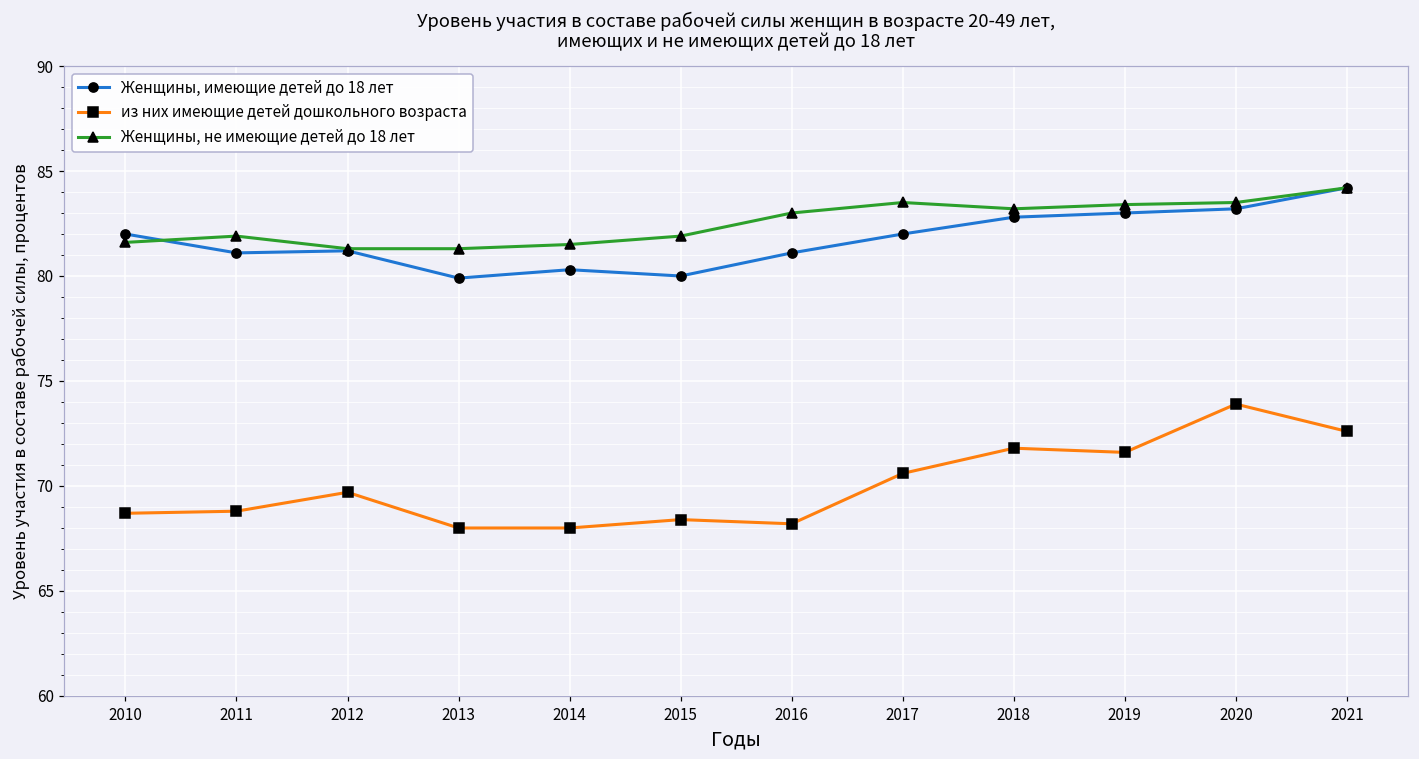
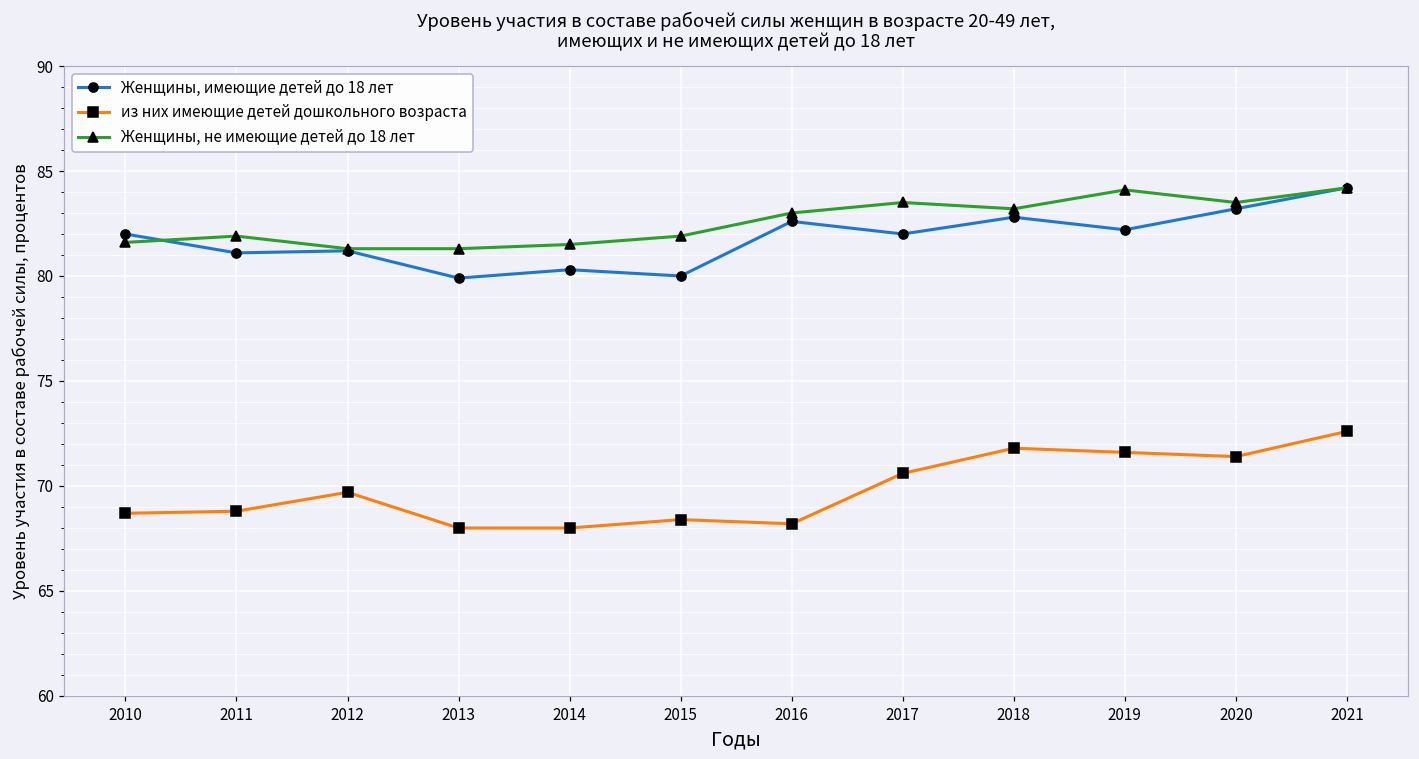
Женщины, имеющие детей до 18 лет, 2016: 81.1 -> 82.6
Женщины, имеющие детей до 18 лет, 2019: 83.0 -> 82.2
Женщины, не имеющие детей до 18 лет, 2019: 83.4 -> 84.1
из них имеющие детей дошкольного возраста, 2020: 73.9 -> 71.4
